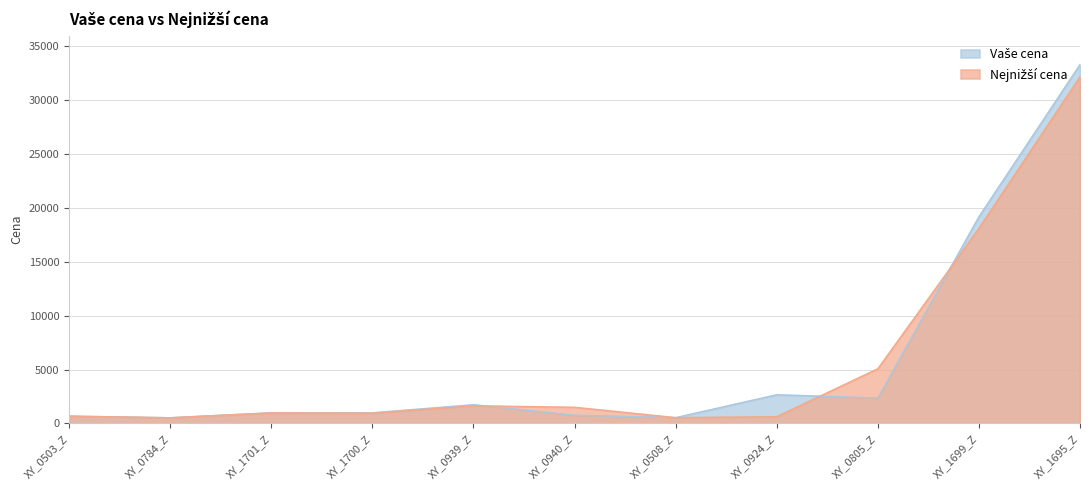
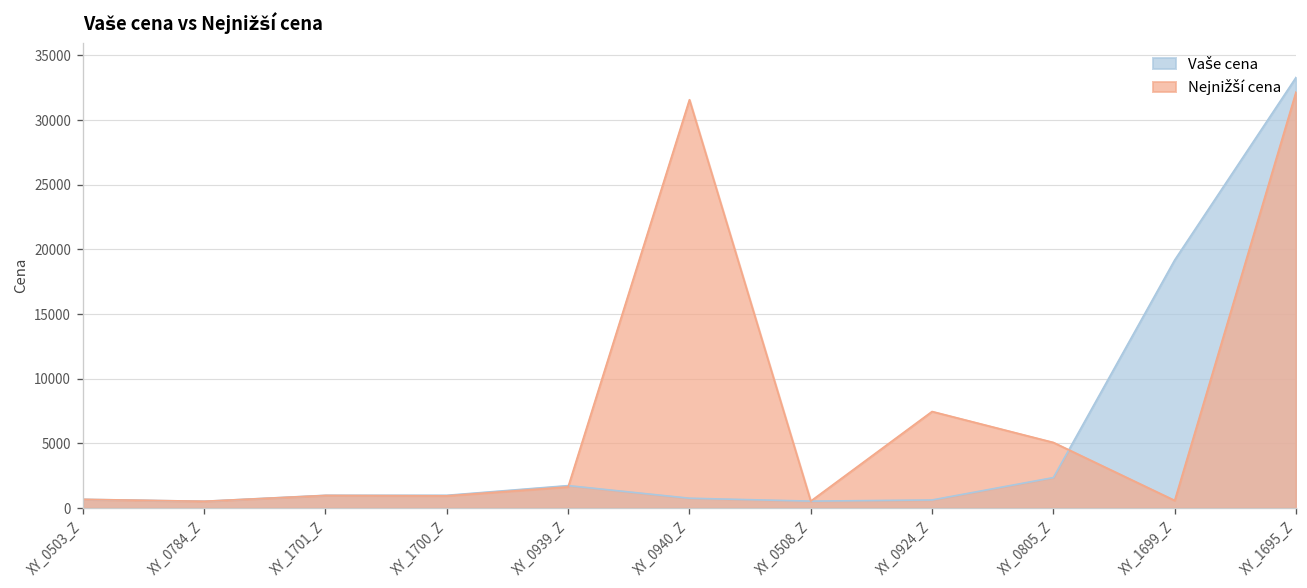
Nejnižší cena, XY_0940_Z: 1500 -> 31600
Vaše cena, XY_0924_Z: 2700 -> 600
Nejnižší cena, XY_0924_Z: 600 -> 7500
Nejnižší cena, XY_1699_Z: 18100 -> 600
